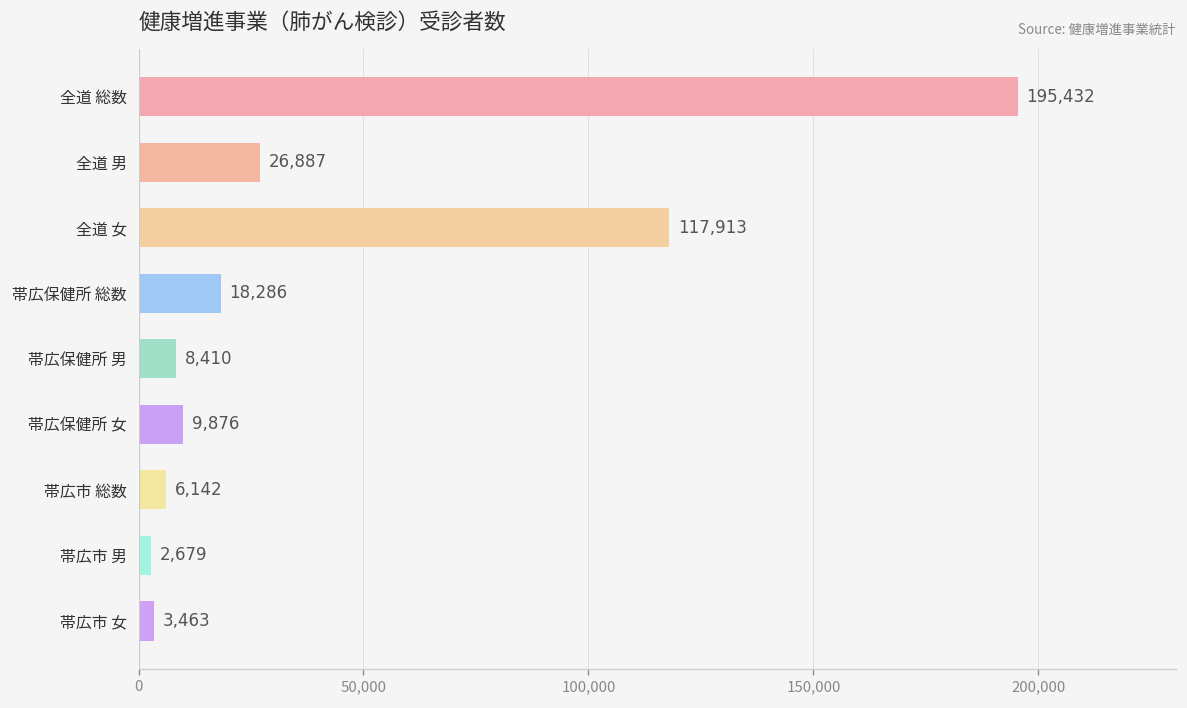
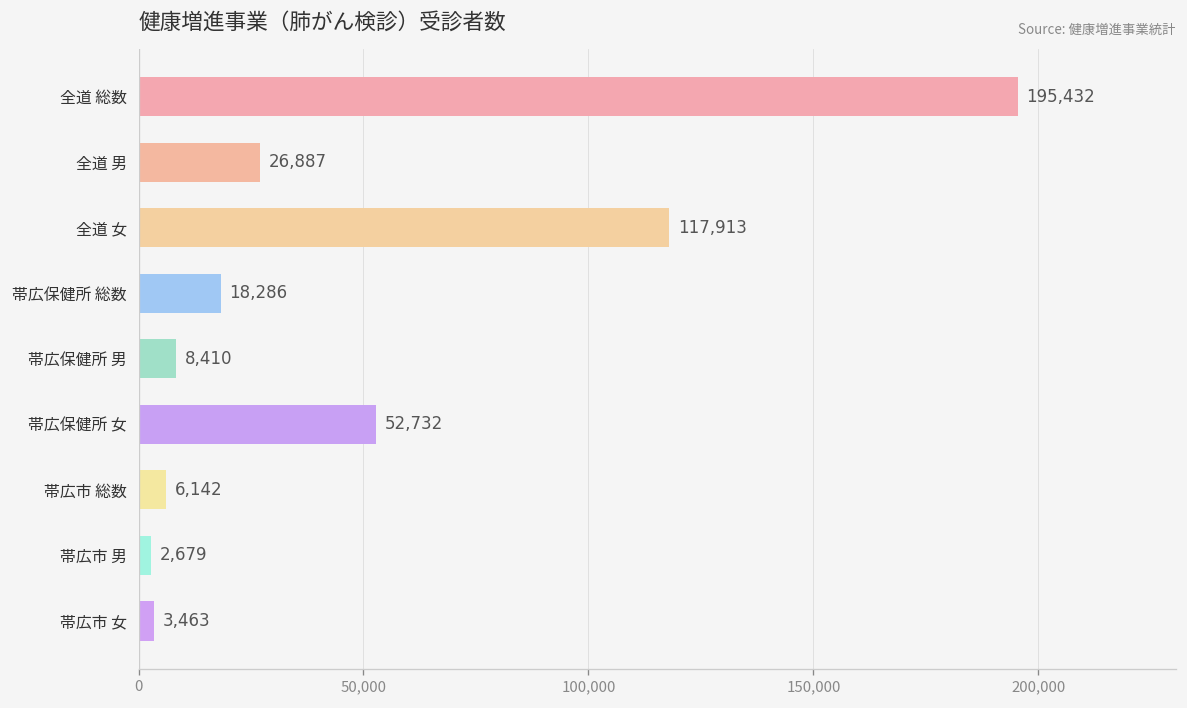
帯広保健所 女: 9,876 -> 52,732
